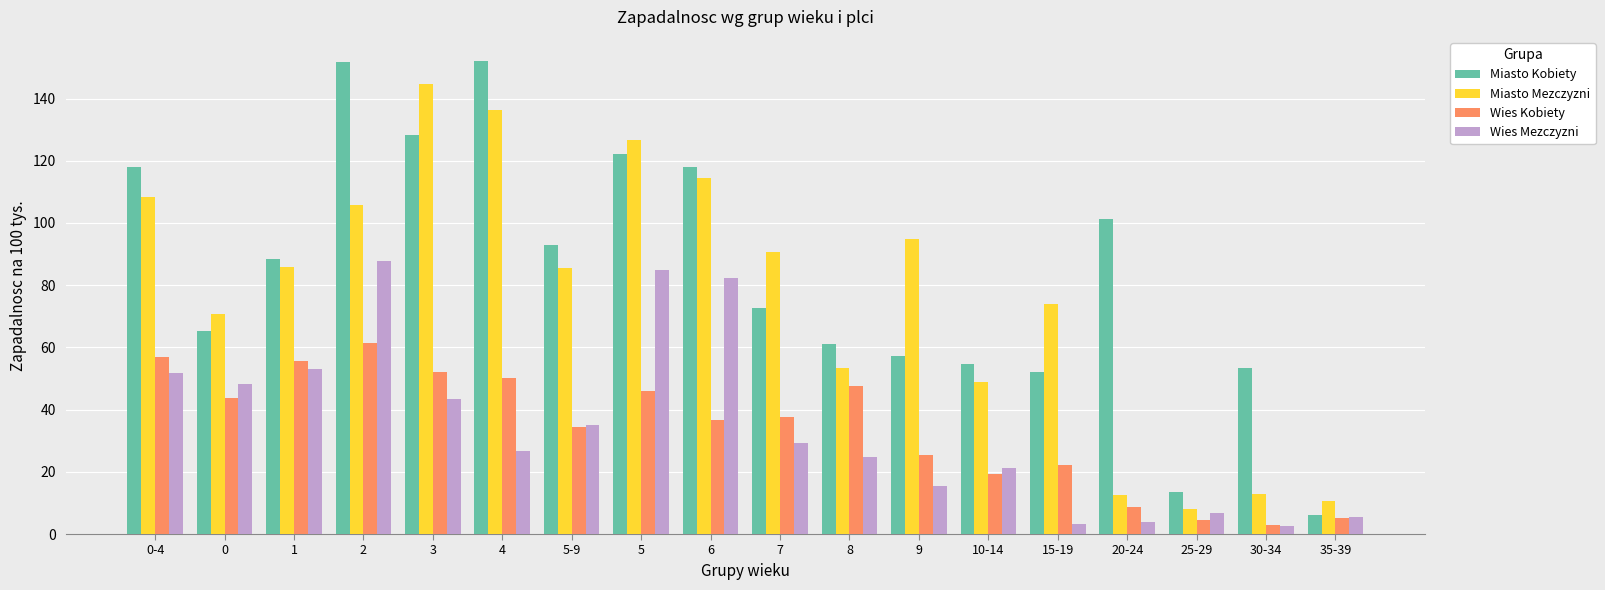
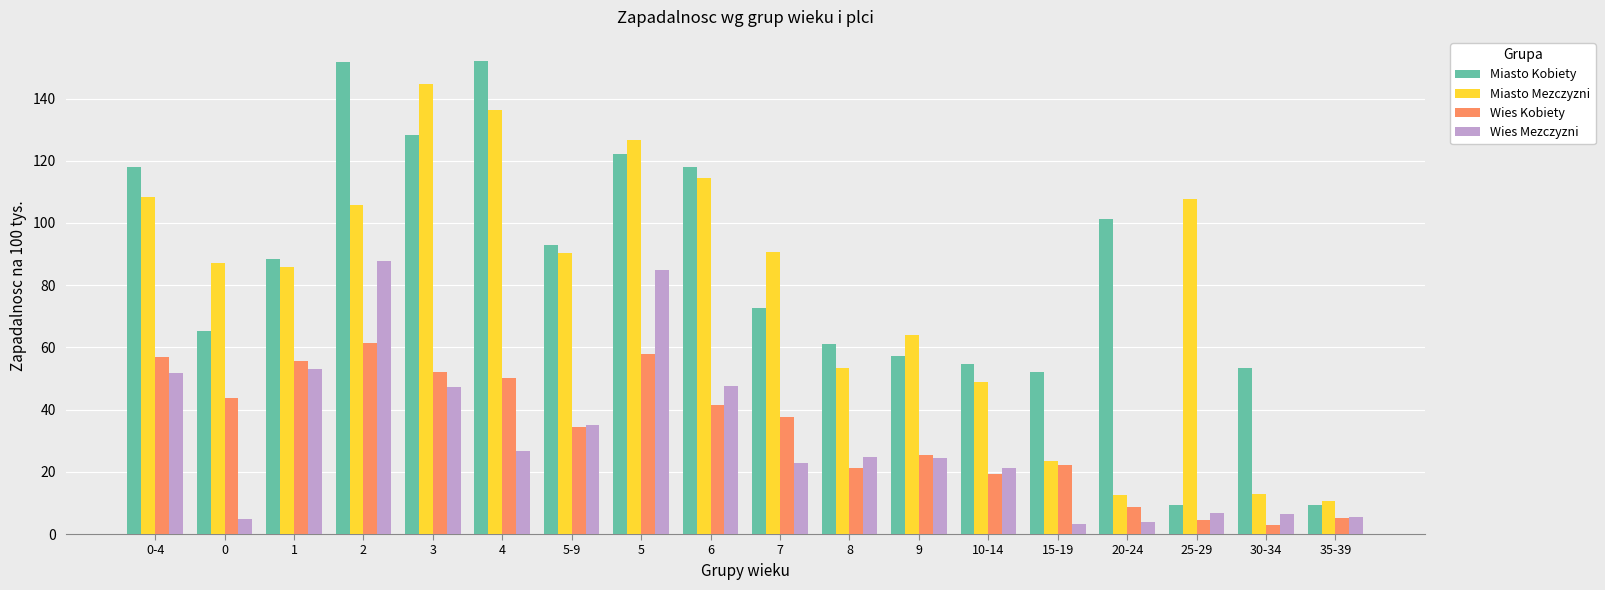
Miasto Mezczyzni, 0: 71 -> 87
Wies Mezczyzni, 0: 48 -> 5
Wies Mezczyzni, 3: 43 -> 47
Miasto Mezczyzni, 5-9: 86 -> 90
Wies Kobiety, 5: 46 -> 58
Wies Kobiety, 6: 37 -> 42
Wies Mezczyzni, 6: 82 -> 48
Wies Mezczyzni, 7: 29 -> 23
Wies Kobiety, 8: 48 -> 21
Miasto Mezczyzni, 9: 95 -> 64
Wies Mezczyzni, 9: 16 -> 24
Miasto Mezczyzni, 15-19: 74 -> 24
Miasto Kobiety, 25-29: 14 -> 9
Miasto Mezczyzni, 25-29: 8 -> 108
Wies Mezczyzni, 30-34: 3 -> 7
Miasto Kobiety, 35-39: 6 -> 9
